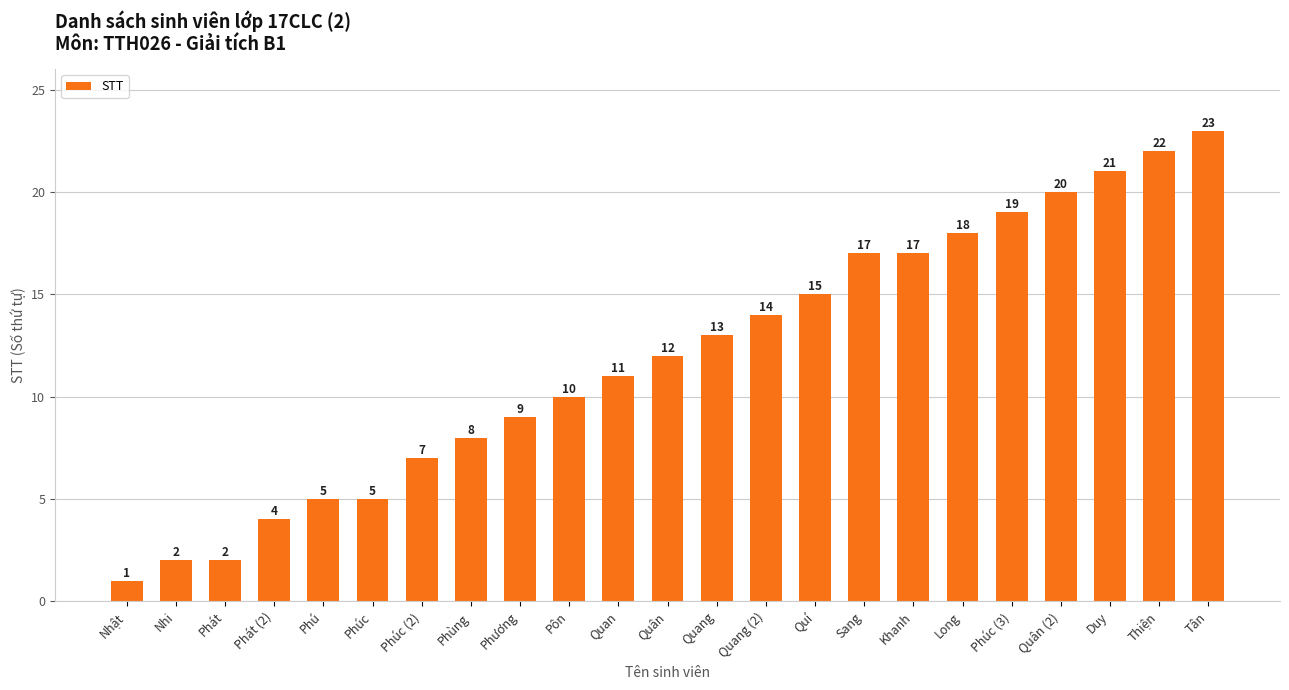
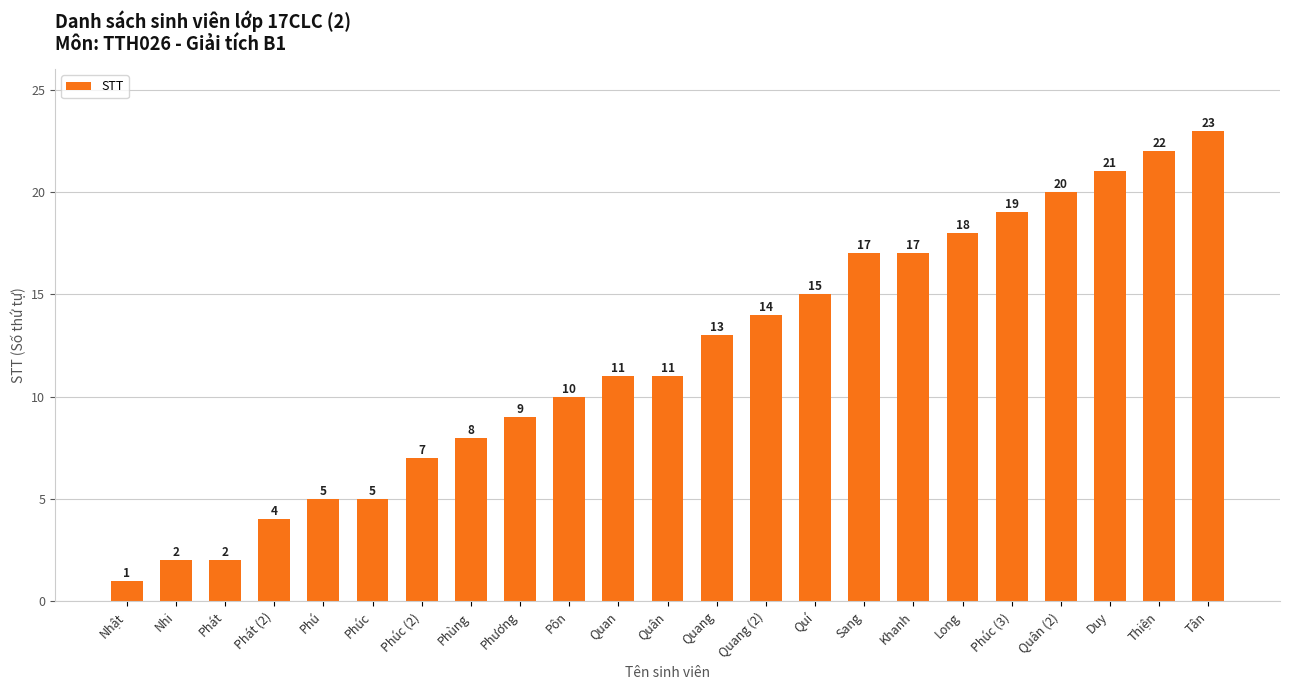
Quân: 12 -> 11
